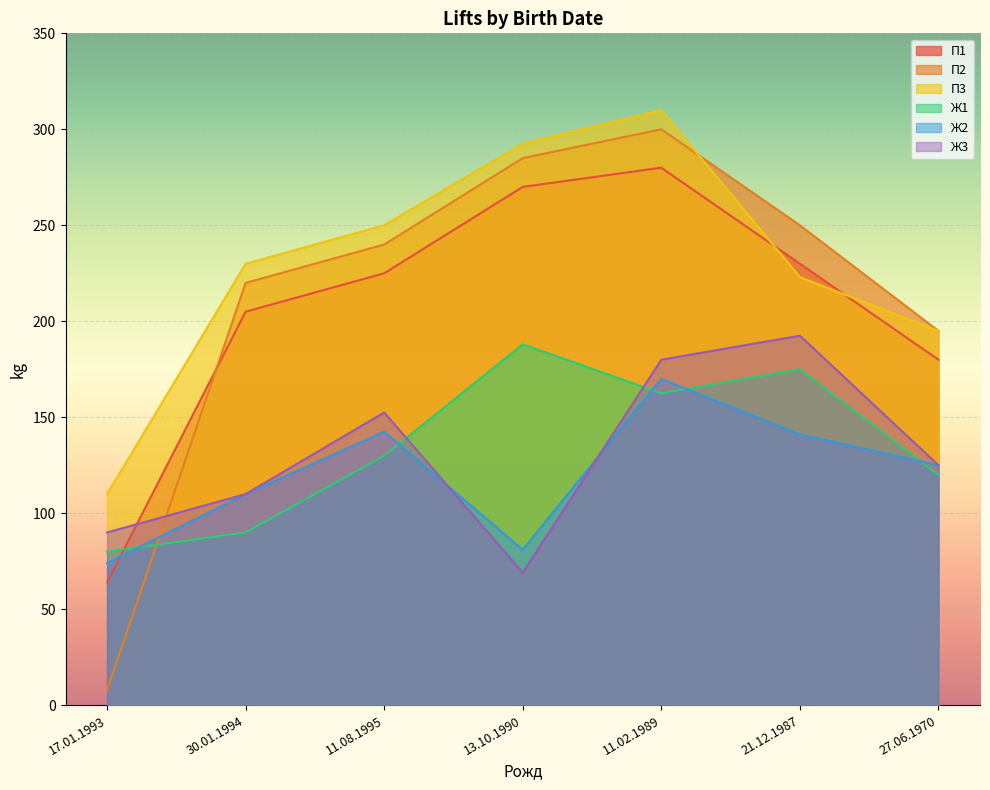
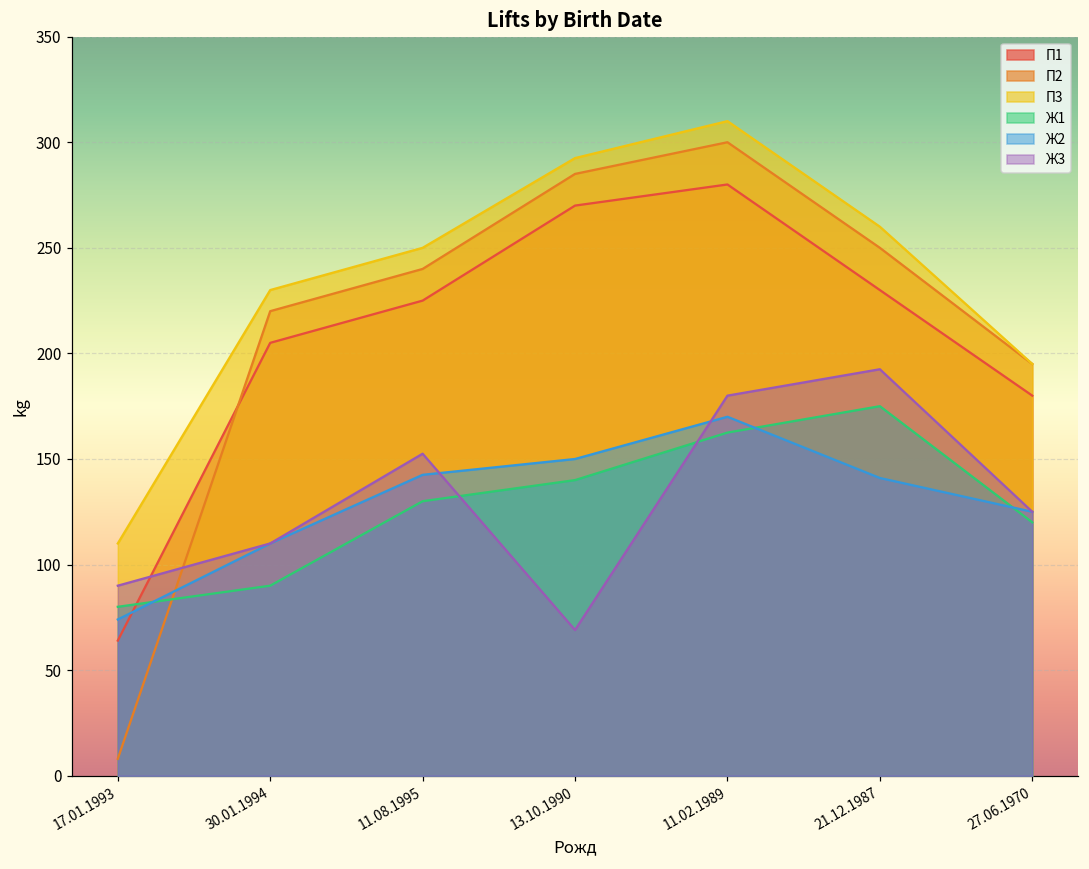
Ж1, 13.10.1990: 188 -> 140
Ж2, 13.10.1990: 81 -> 150
П3, 21.12.1987: 223 -> 260
